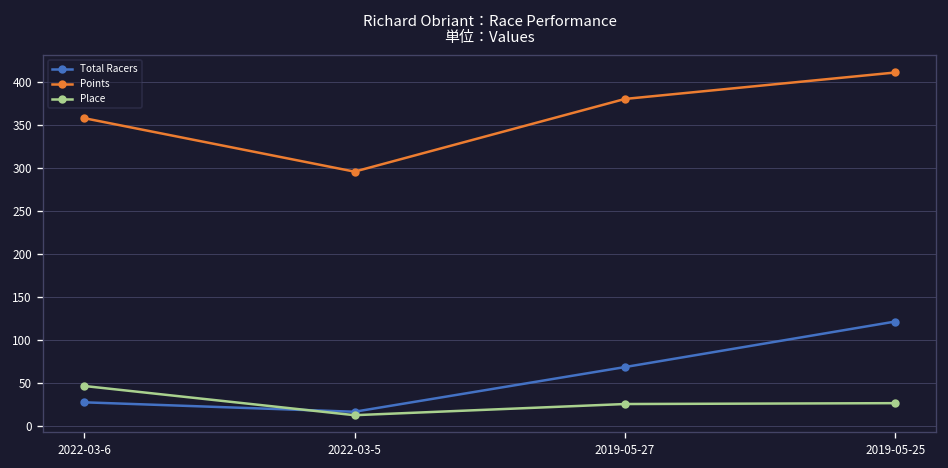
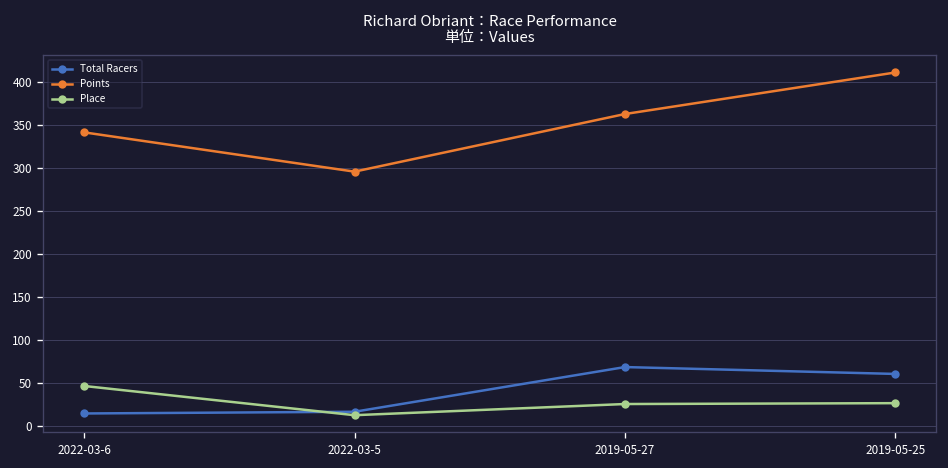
Total Racers, 2022-03-6: 30 -> 10
Points, 2022-03-6: 360 -> 340
Points, 2019-05-27: 380 -> 360
Total Racers, 2019-05-25: 120 -> 60
